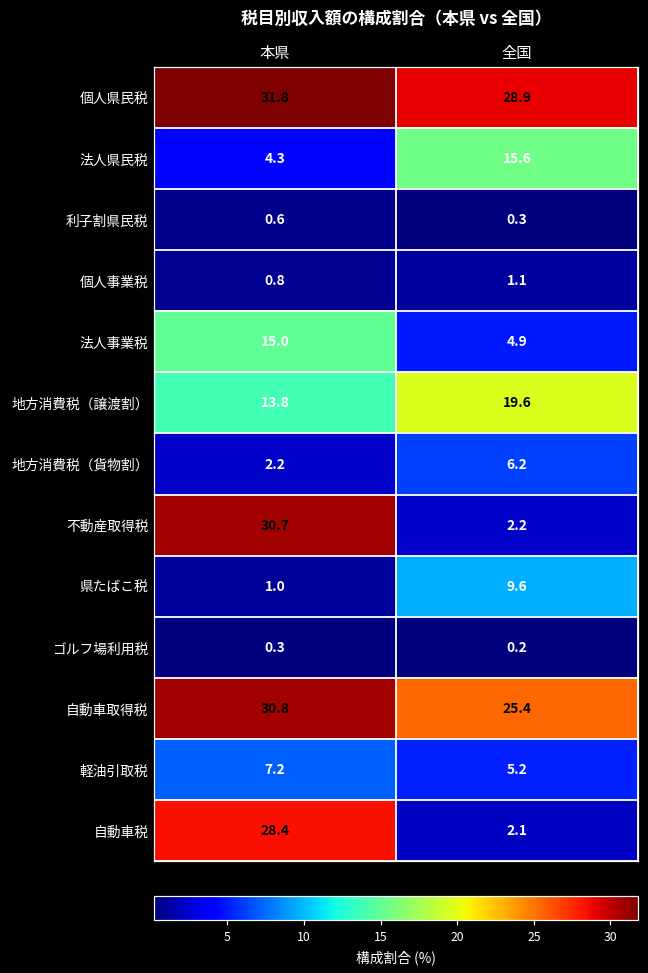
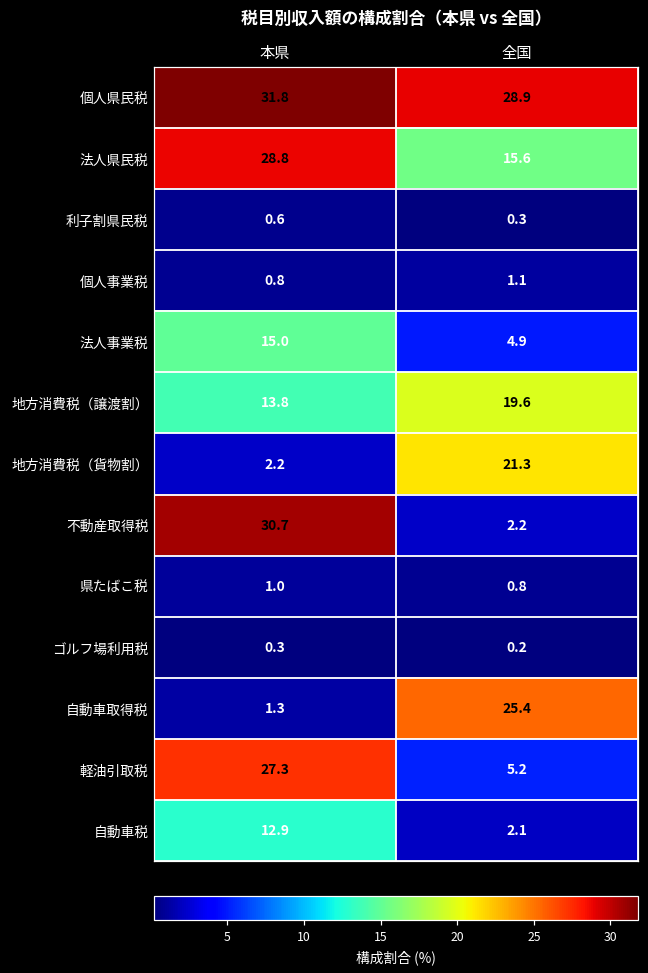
法人県民税, 本県: 4.3 -> 28.8
地方消費税（貨物割）, 全国: 6.2 -> 21.3
県たばこ税, 全国: 9.6 -> 0.8
自動車取得税, 本県: 30.8 -> 1.3
軽油引取税, 本県: 7.2 -> 27.3
自動車税, 本県: 28.4 -> 12.9
